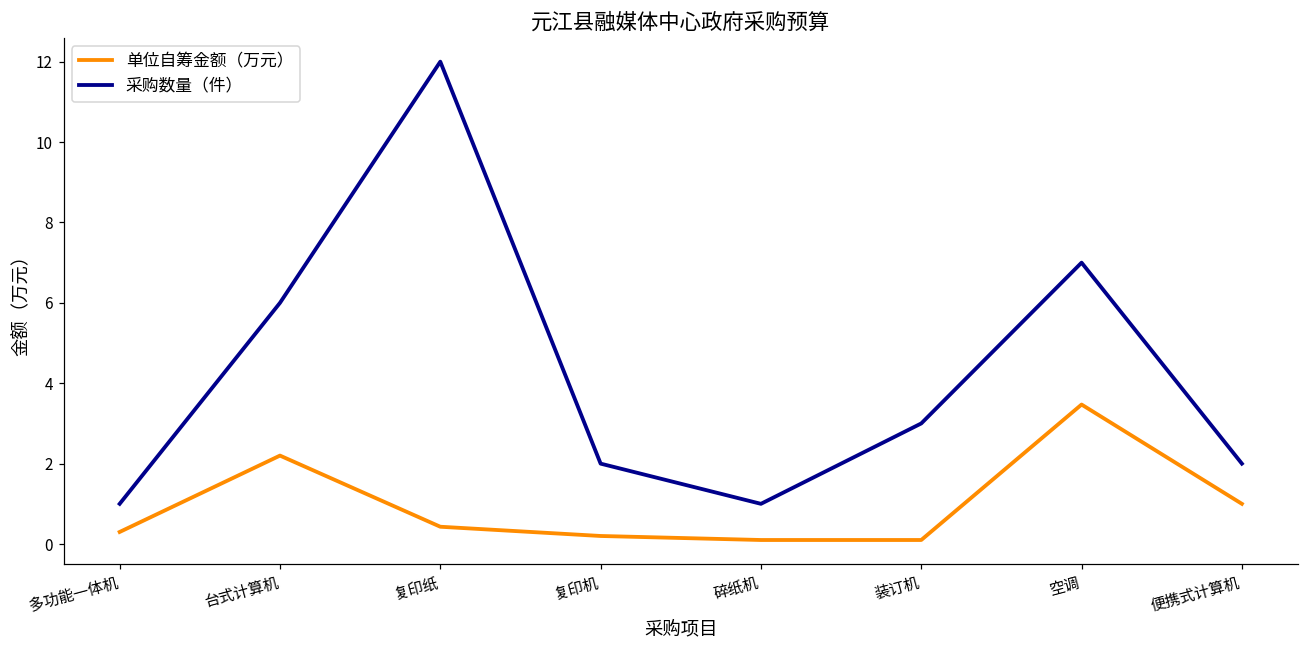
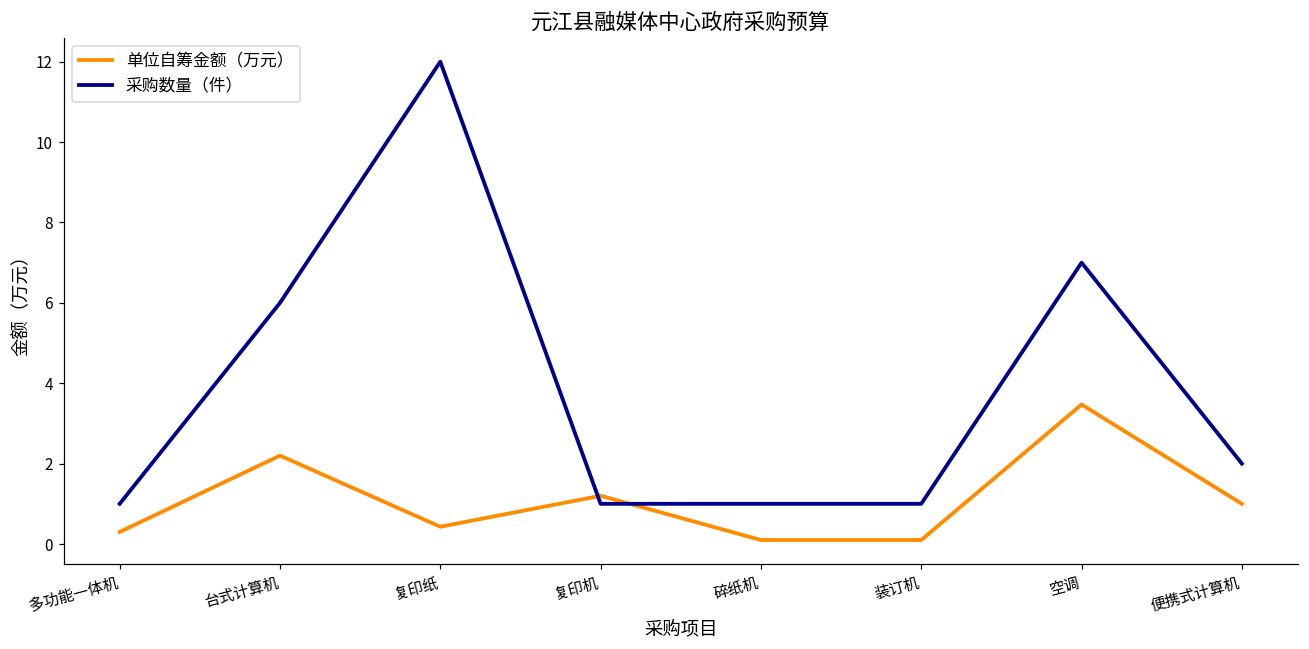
单位自筹金额（万元）, 复印机: 0.2 -> 1.2
采购数量（件）, 复印机: 2 -> 1
采购数量（件）, 装订机: 3 -> 1
